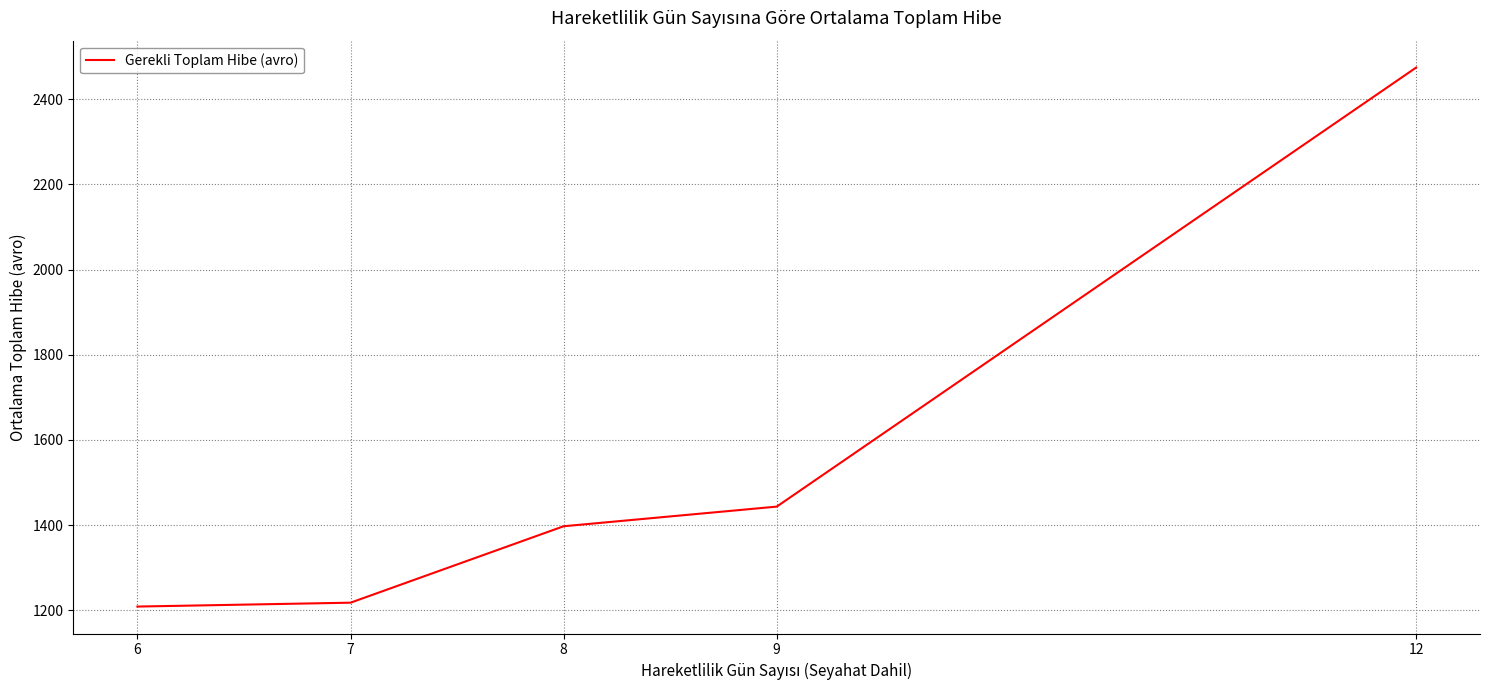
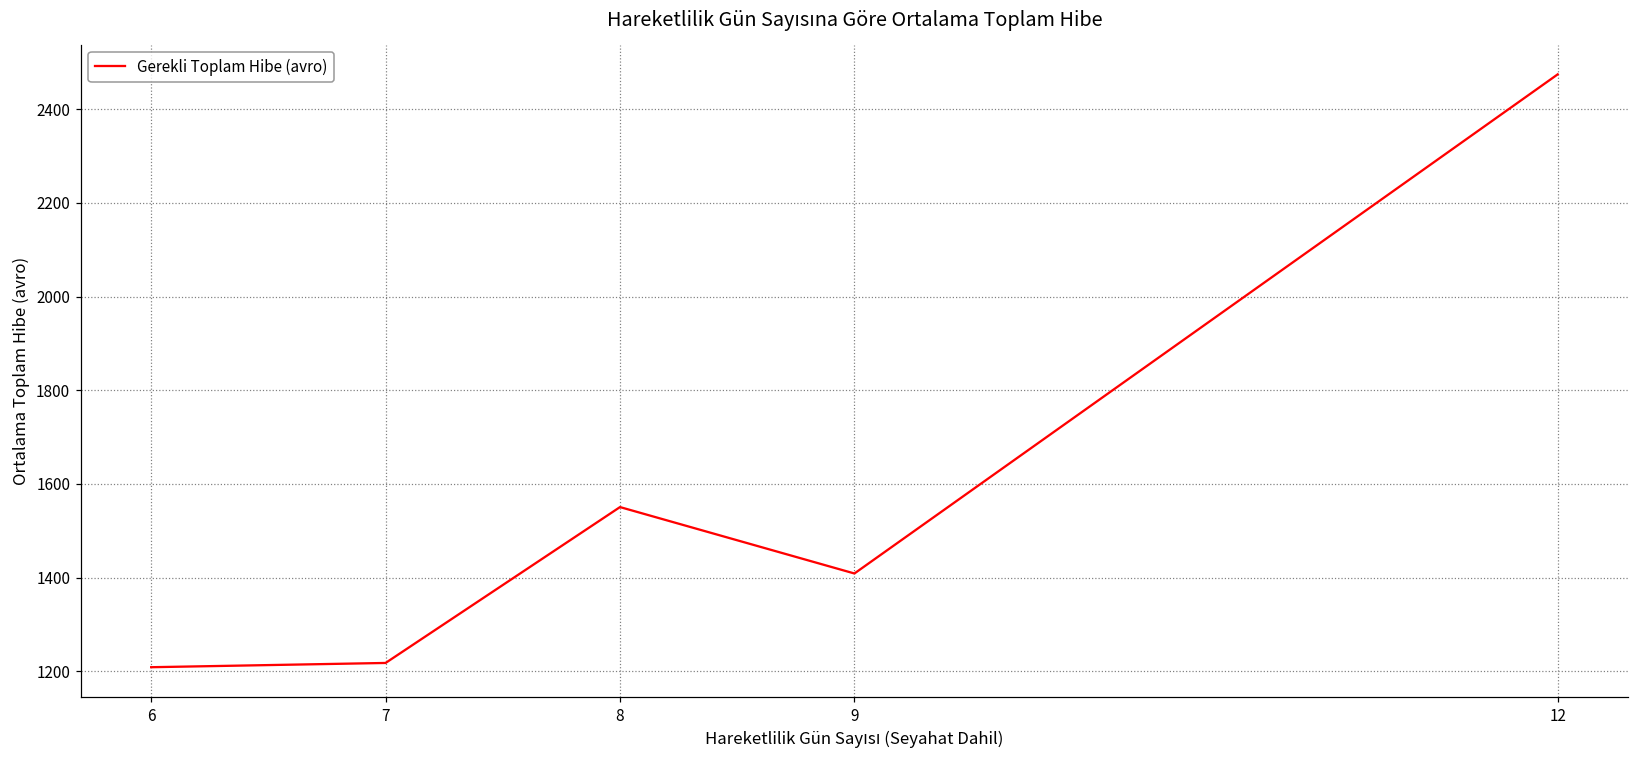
8: 1400 -> 1550
9: 1440 -> 1410
